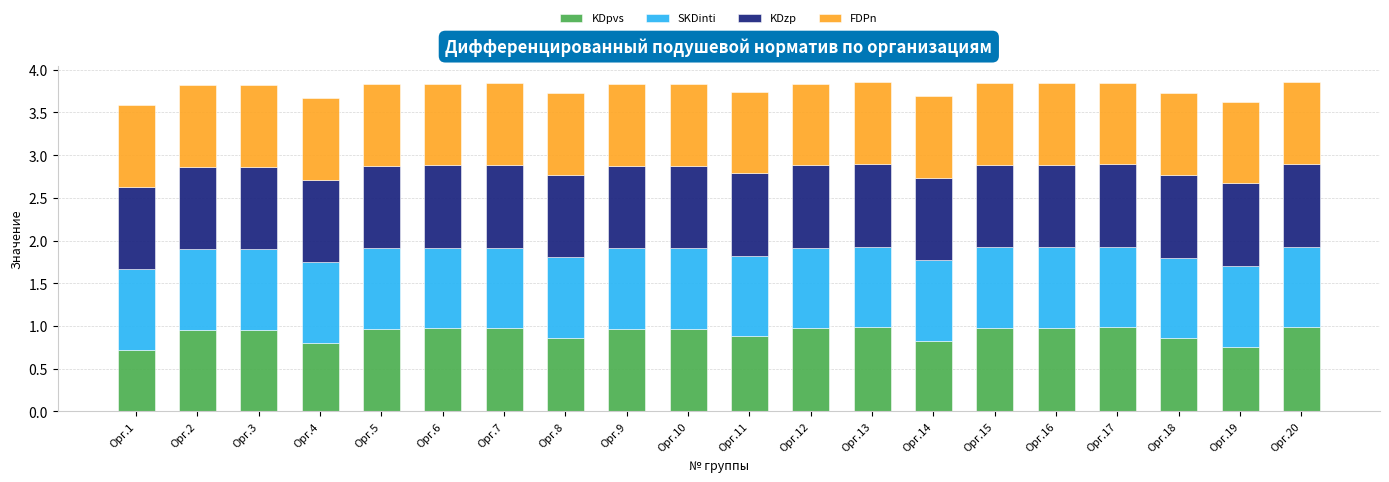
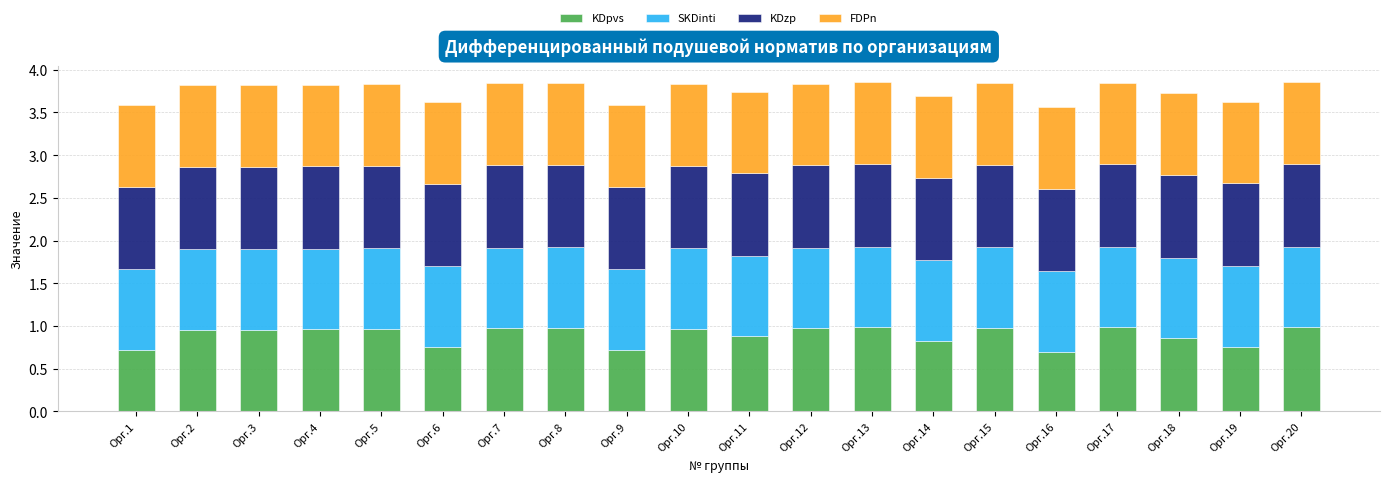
KDpvs, Орг.4: 0.8 -> 1.0
KDpvs, Орг.6: 1.0 -> 0.8
KDpvs, Орг.8: 0.9 -> 1.0
KDpvs, Орг.9: 1.0 -> 0.7
KDpvs, Орг.16: 1.0 -> 0.7
